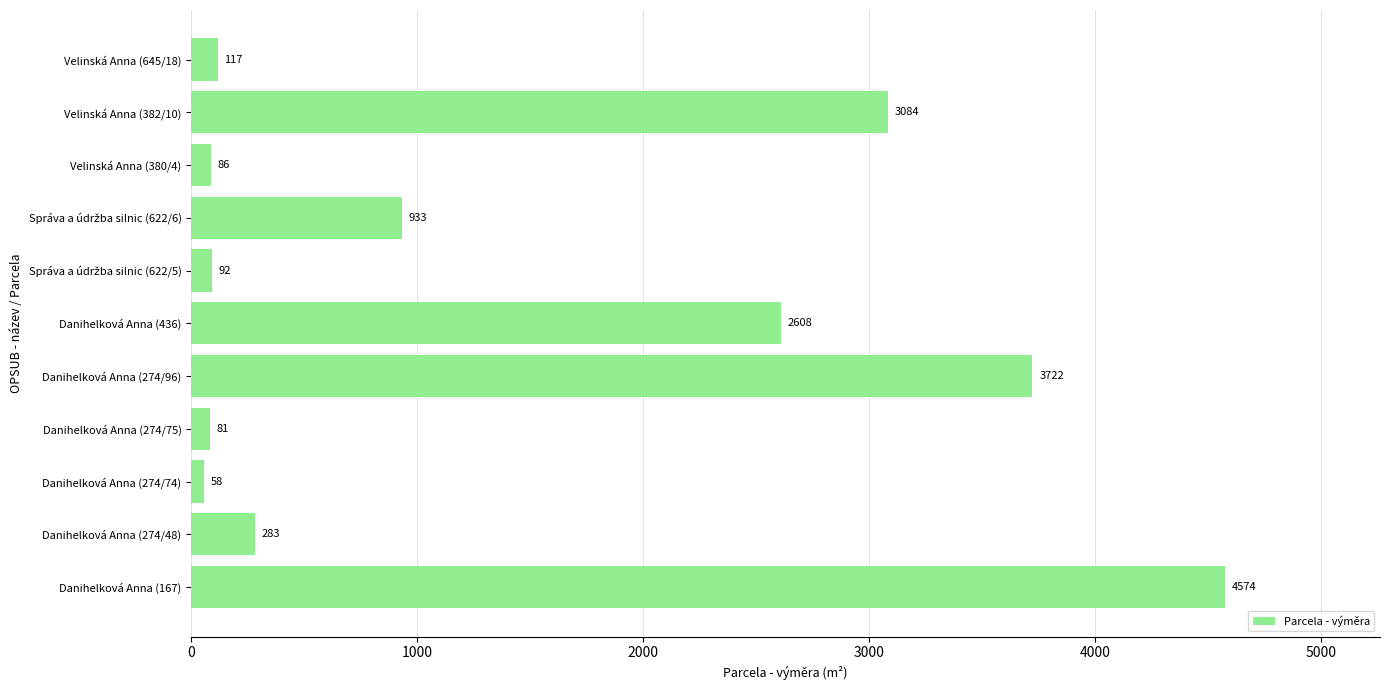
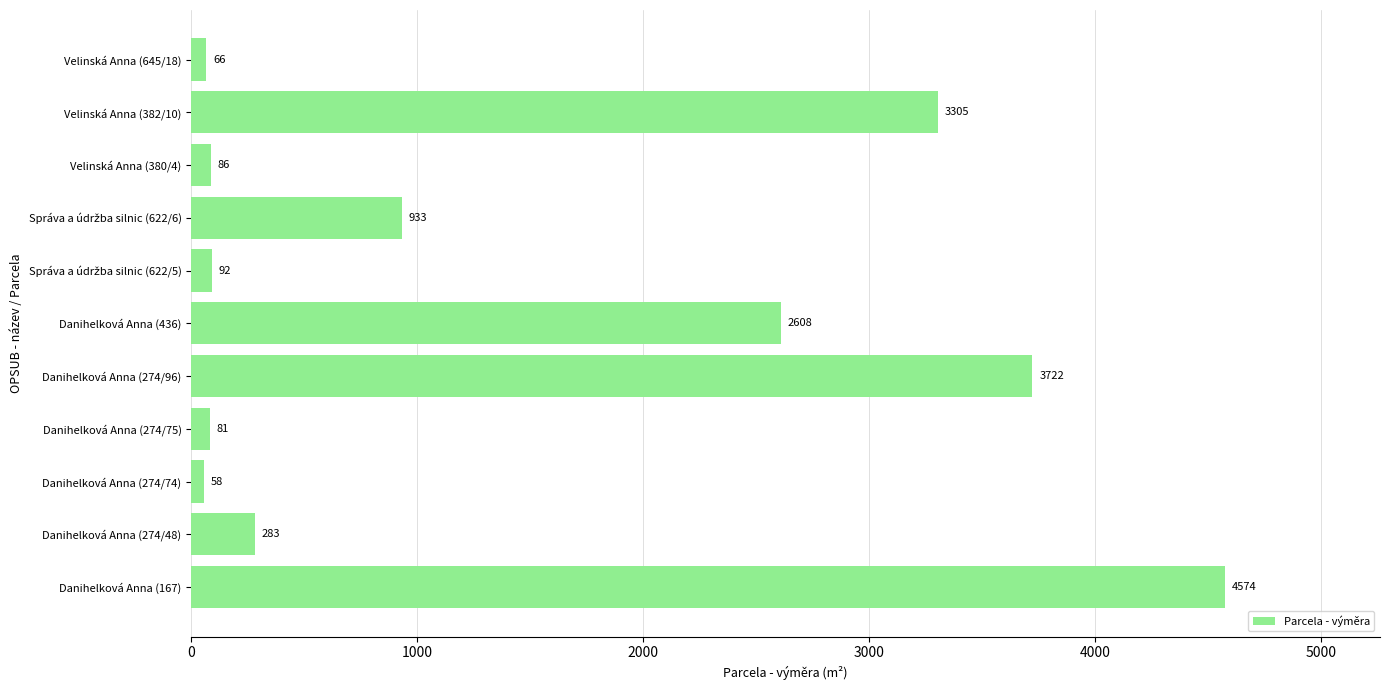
Velinská Anna (645/18): 117 -> 66
Velinská Anna (382/10): 3084 -> 3305
